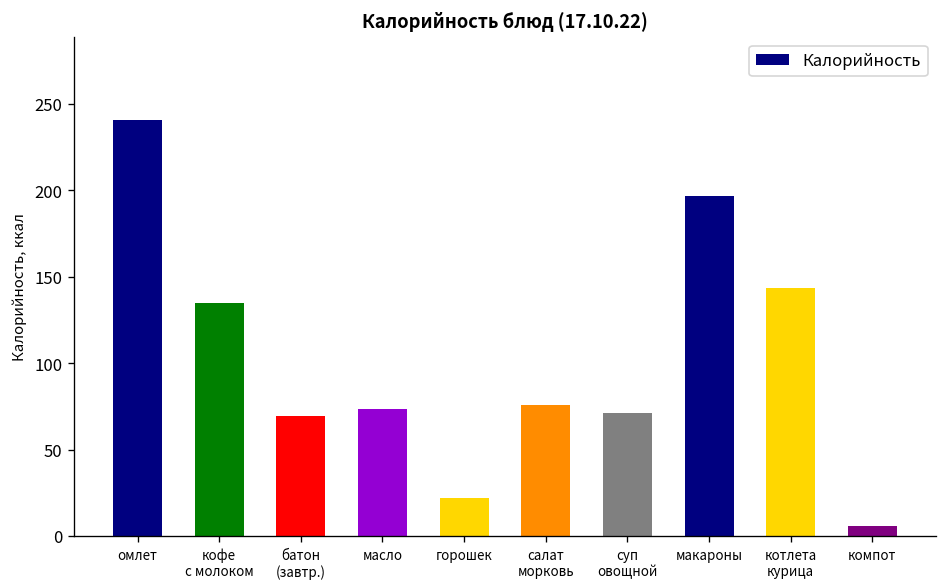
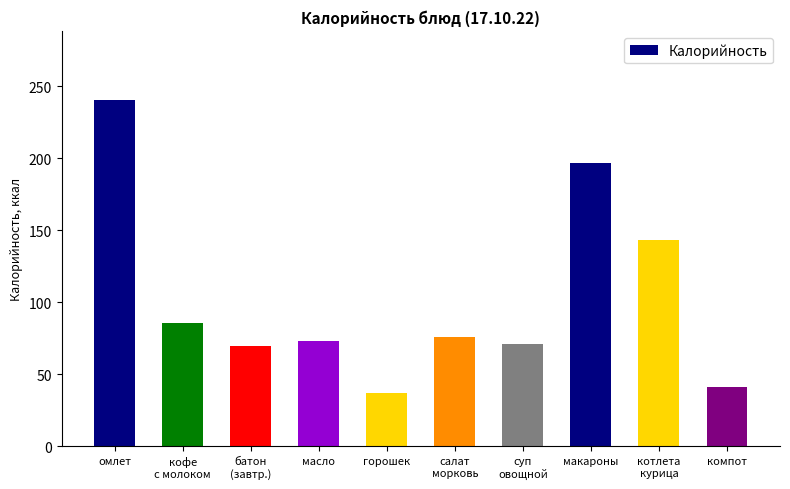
кофе с молоком: 135 -> 86
горошек: 22 -> 37
компот: 6 -> 42
